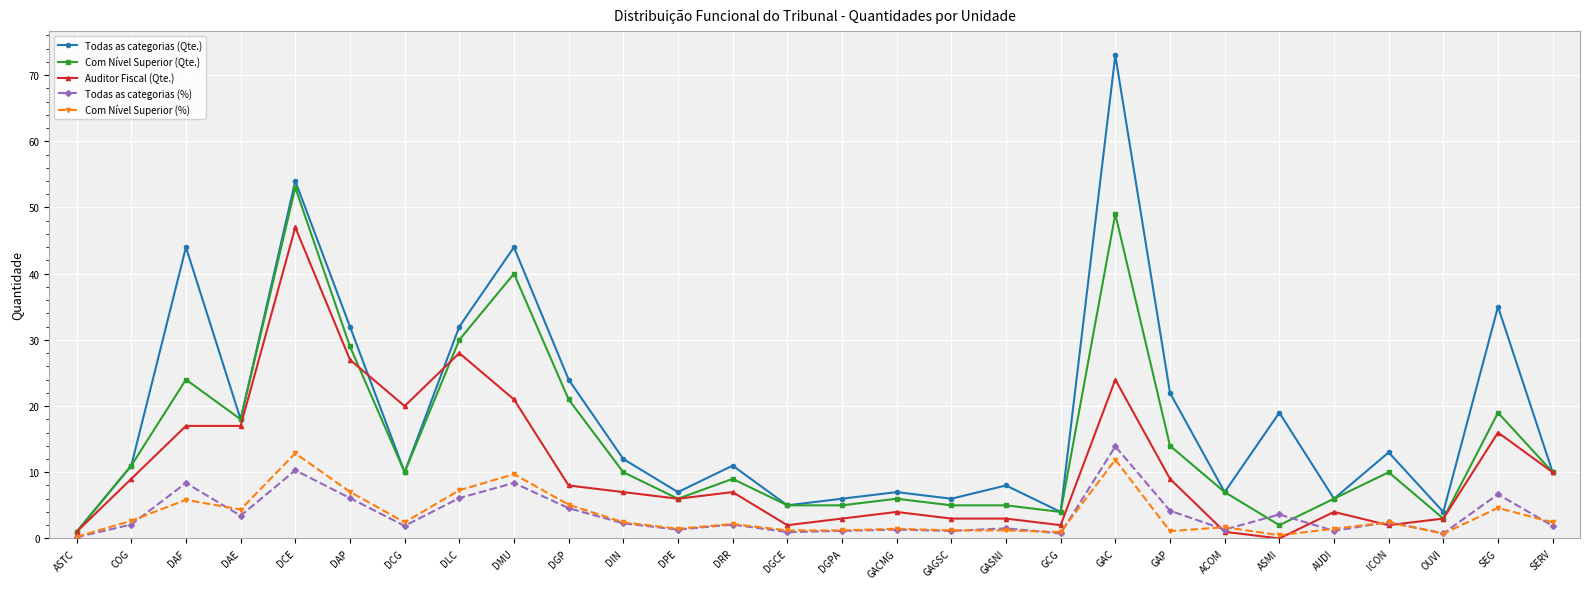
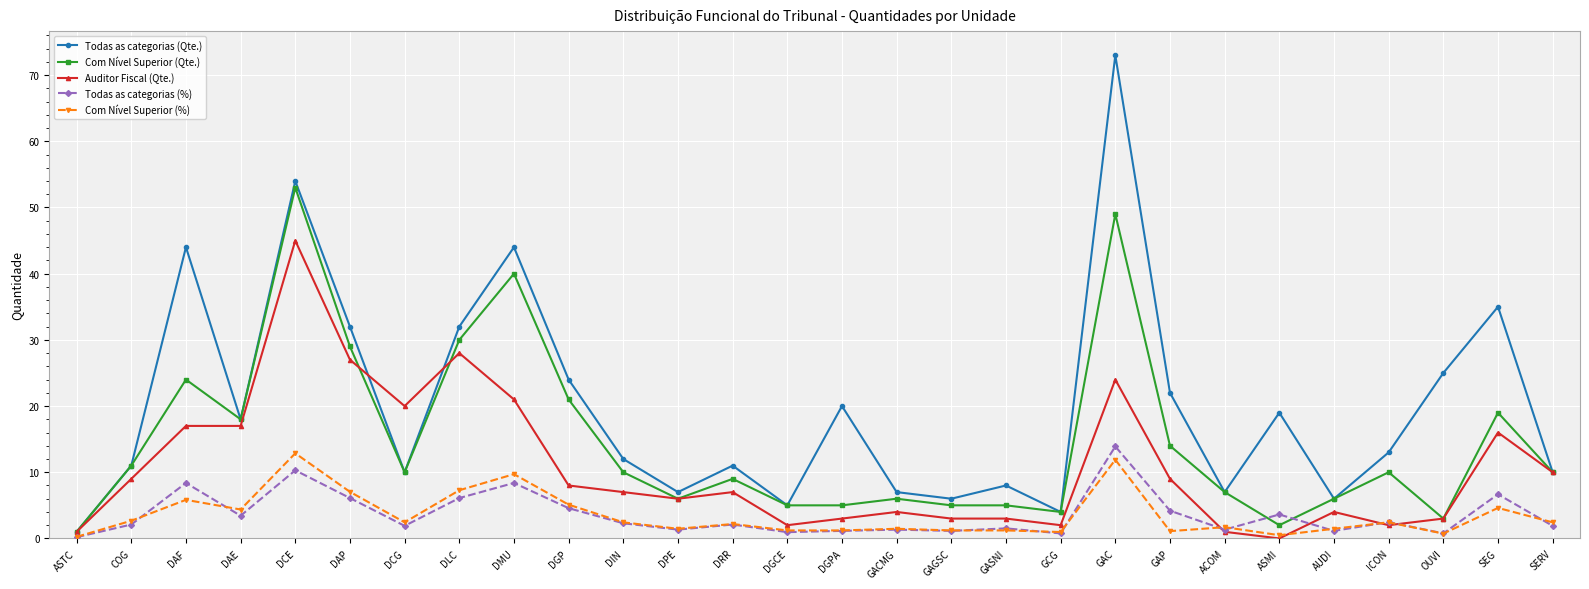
Auditor Fiscal (Qte.), DCE: 47 -> 45
Todas as categorias (Qte.), DGPA: 6 -> 20
Todas as categorias (Qte.), OUVI: 4 -> 25
